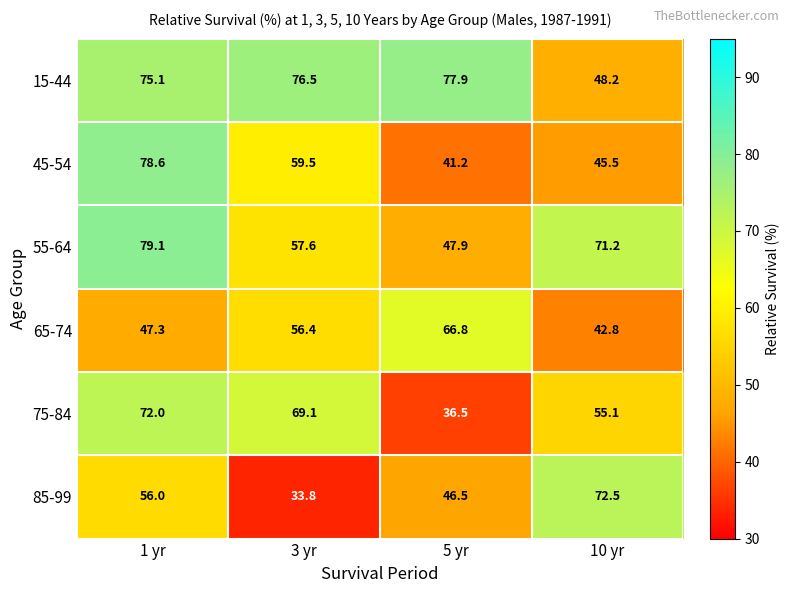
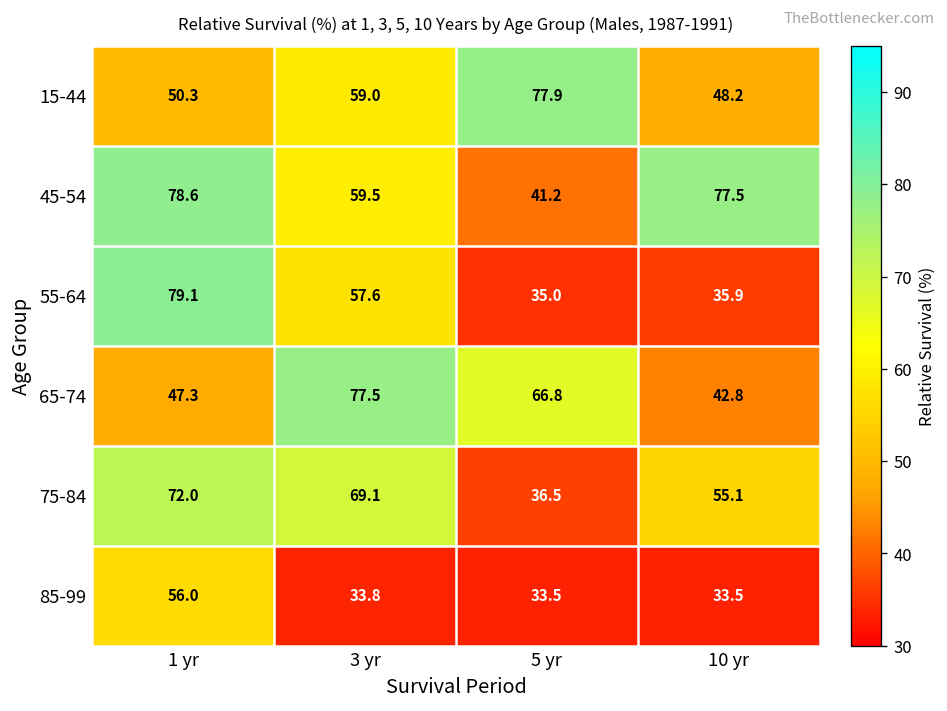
15-44, 1 yr: 75.1 -> 50.3
15-44, 3 yr: 76.5 -> 59.0
45-54, 10 yr: 45.5 -> 77.5
55-64, 5 yr: 47.9 -> 35.0
55-64, 10 yr: 71.2 -> 35.9
65-74, 3 yr: 56.4 -> 77.5
85-99, 5 yr: 46.5 -> 33.5
85-99, 10 yr: 72.5 -> 33.5
